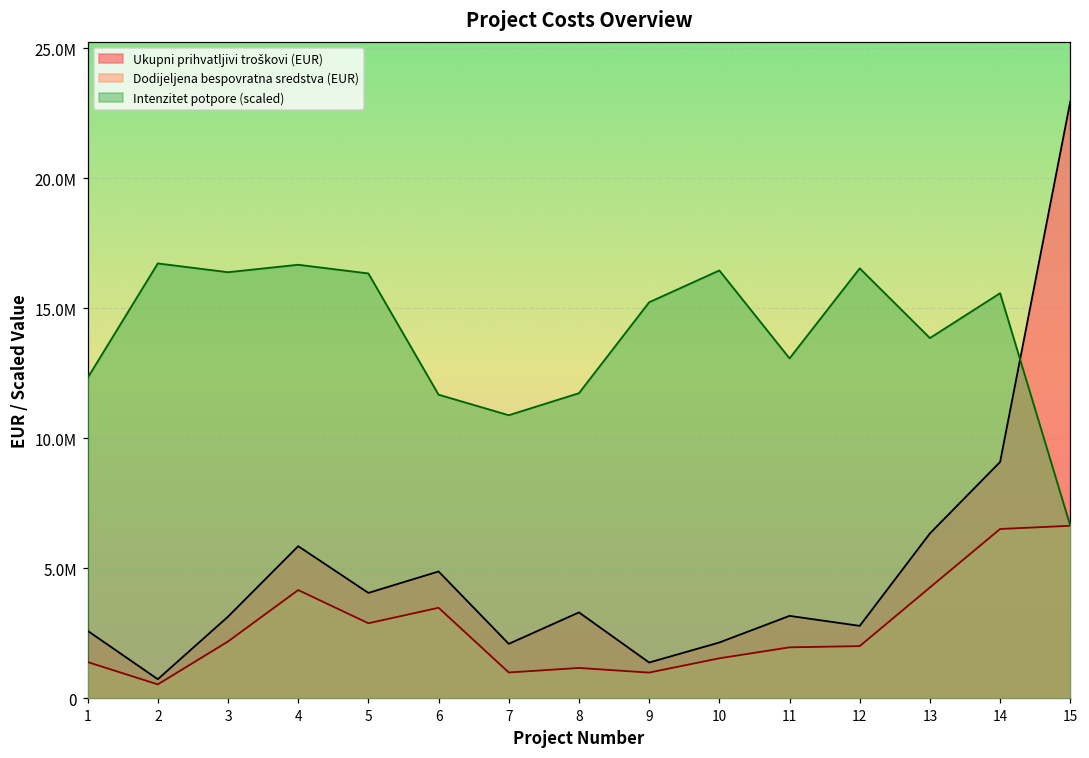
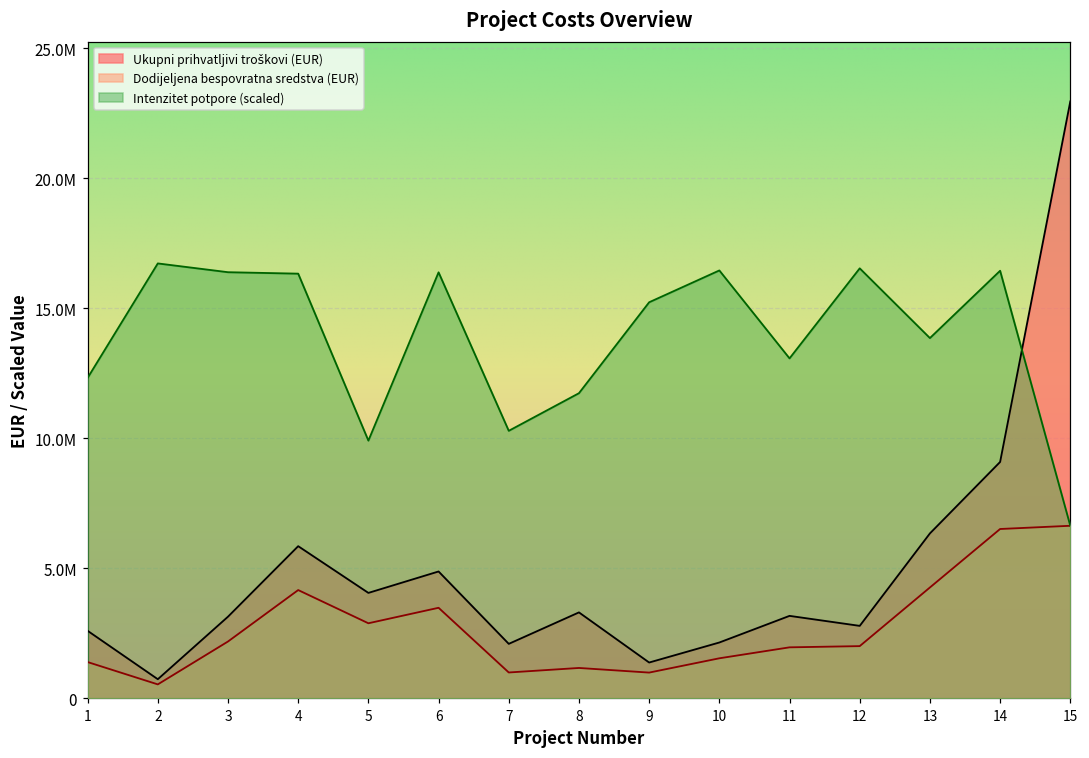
Intenzitet potpore (scaled), 4: 16700000 -> 16300000
Intenzitet potpore (scaled), 5: 16300000 -> 9900000
Intenzitet potpore (scaled), 6: 11700000 -> 16400000
Intenzitet potpore (scaled), 7: 10900000 -> 10300000
Intenzitet potpore (scaled), 14: 15600000 -> 16400000
